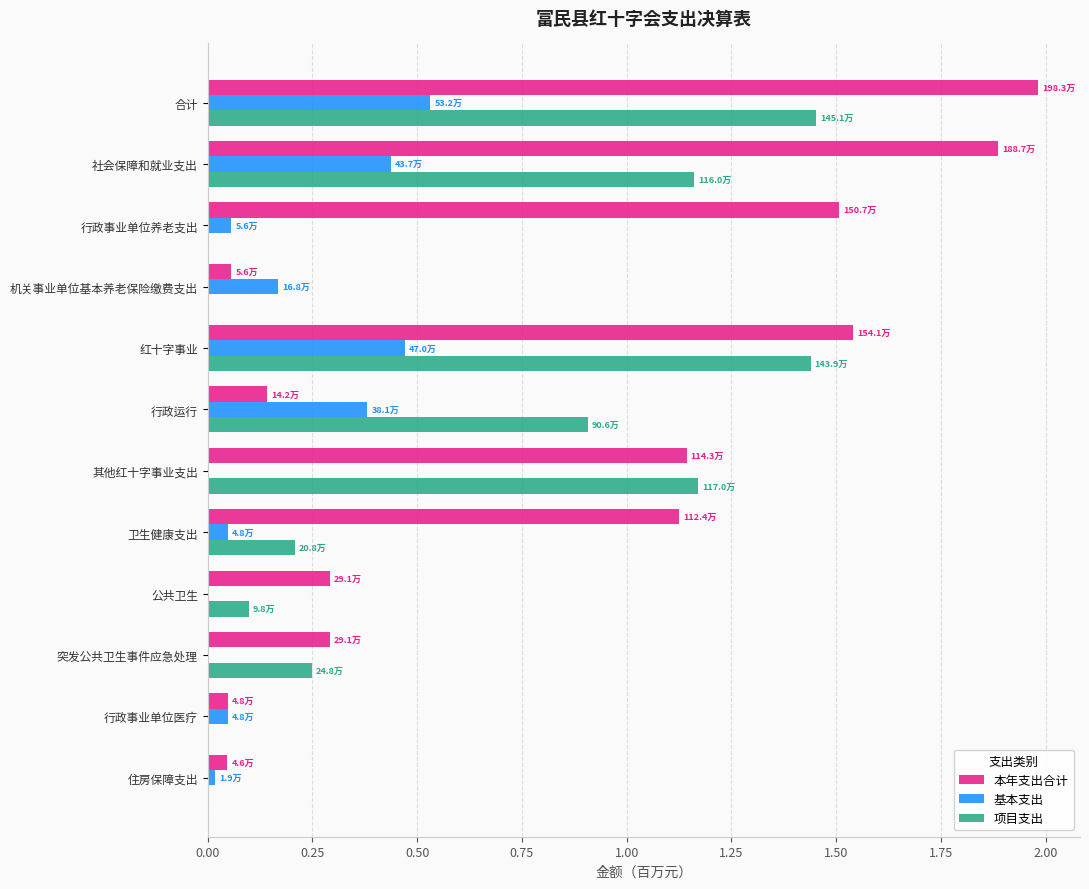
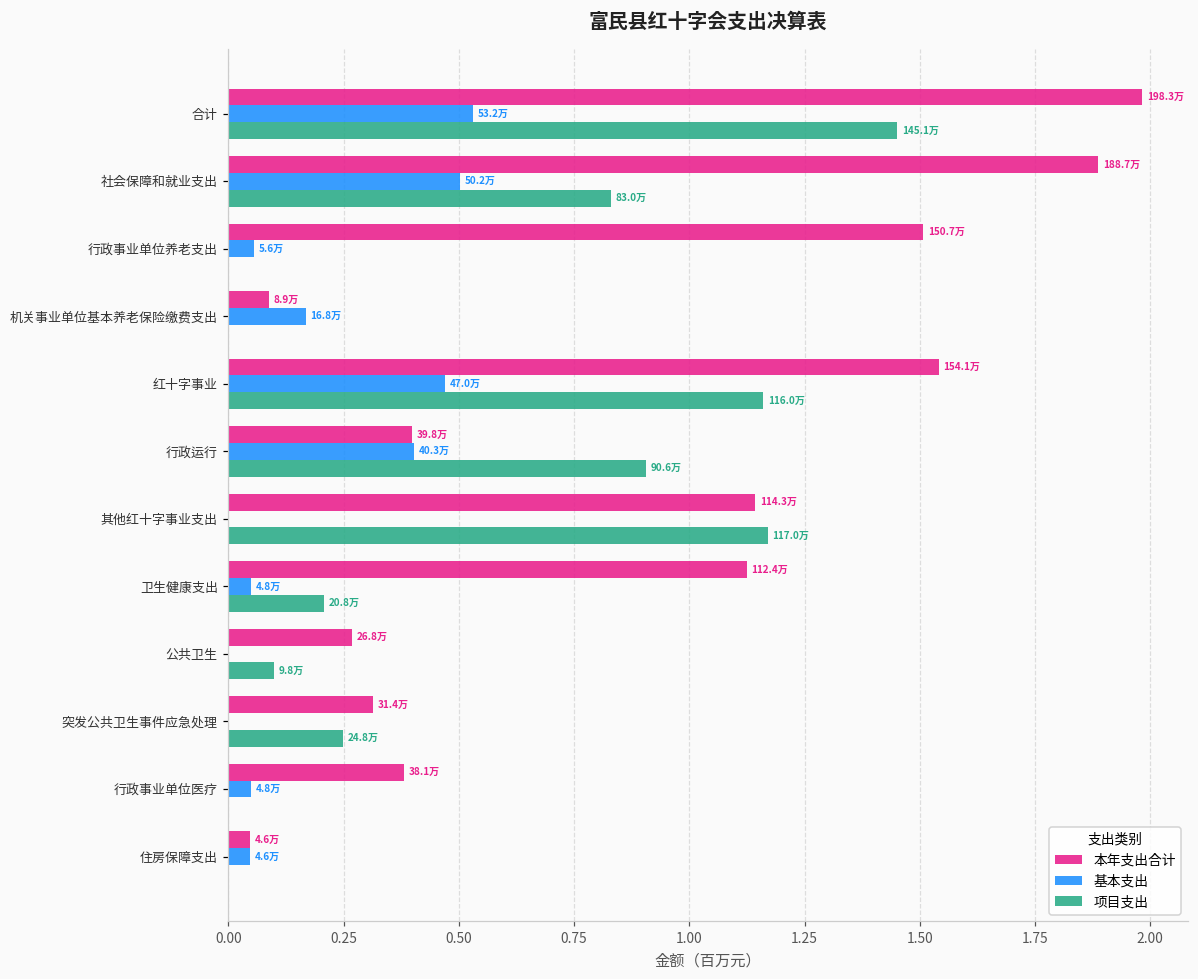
基本支出, 社会保障和就业支出: 43.7万 -> 50.2万
项目支出, 社会保障和就业支出: 116.0万 -> 83.0万
本年支出合计, 机关事业单位基本养老保险缴费支出: 5.6万 -> 8.9万
项目支出, 红十字事业: 143.9万 -> 116.0万
本年支出合计, 行政运行: 14.2万 -> 39.8万
基本支出, 行政运行: 38.1万 -> 40.3万
本年支出合计, 公共卫生: 29.1万 -> 26.8万
本年支出合计, 突发公共卫生事件应急处理: 29.1万 -> 31.4万
本年支出合计, 行政事业单位医疗: 4.8万 -> 38.1万
基本支出, 住房保障支出: 1.9万 -> 4.6万
